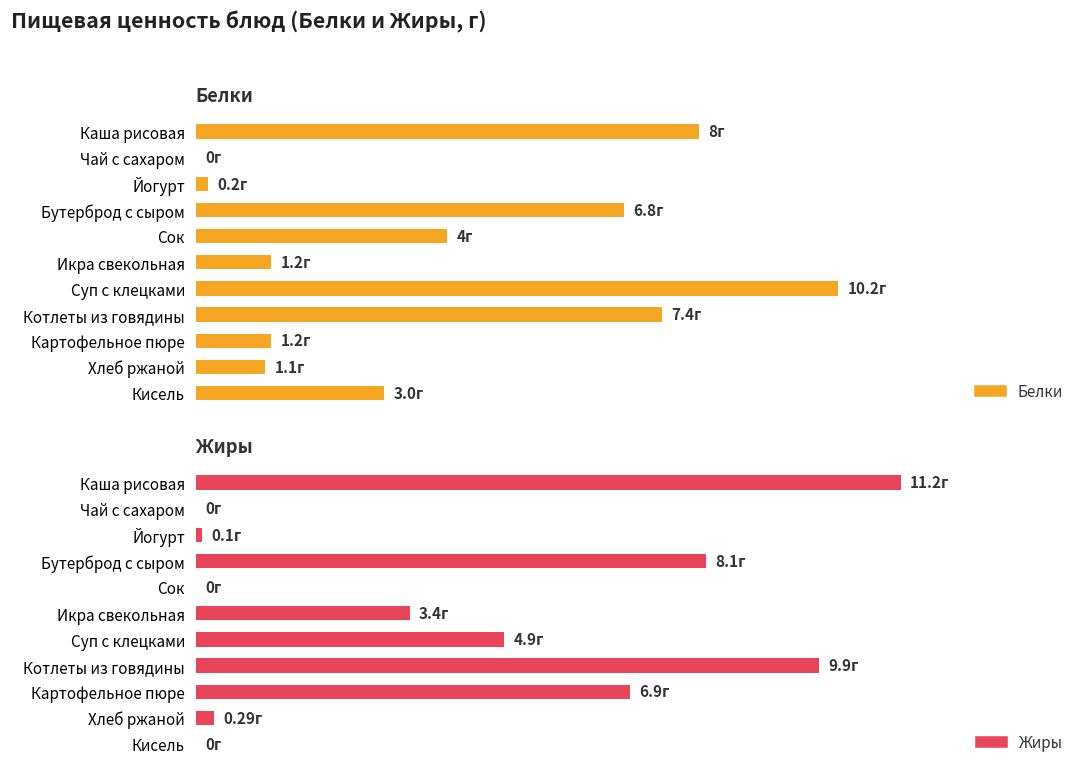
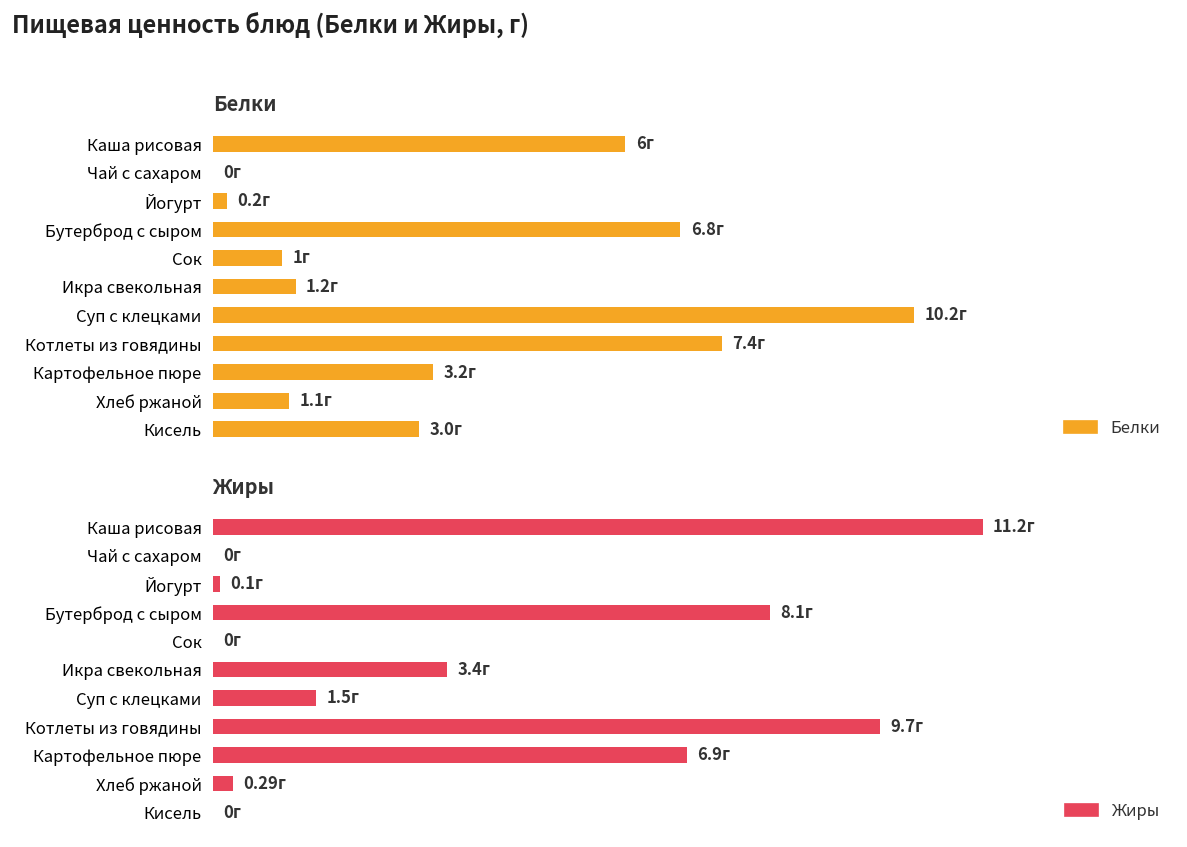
Белки, Каша рисовая: 8г -> 6г
Белки, Сок: 4г -> 1г
Белки, Картофельное пюре: 1.2г -> 3.2г
Жиры, Суп с клецками: 4.9г -> 1.5г
Жиры, Котлеты из говядины: 9.9г -> 9.7г
